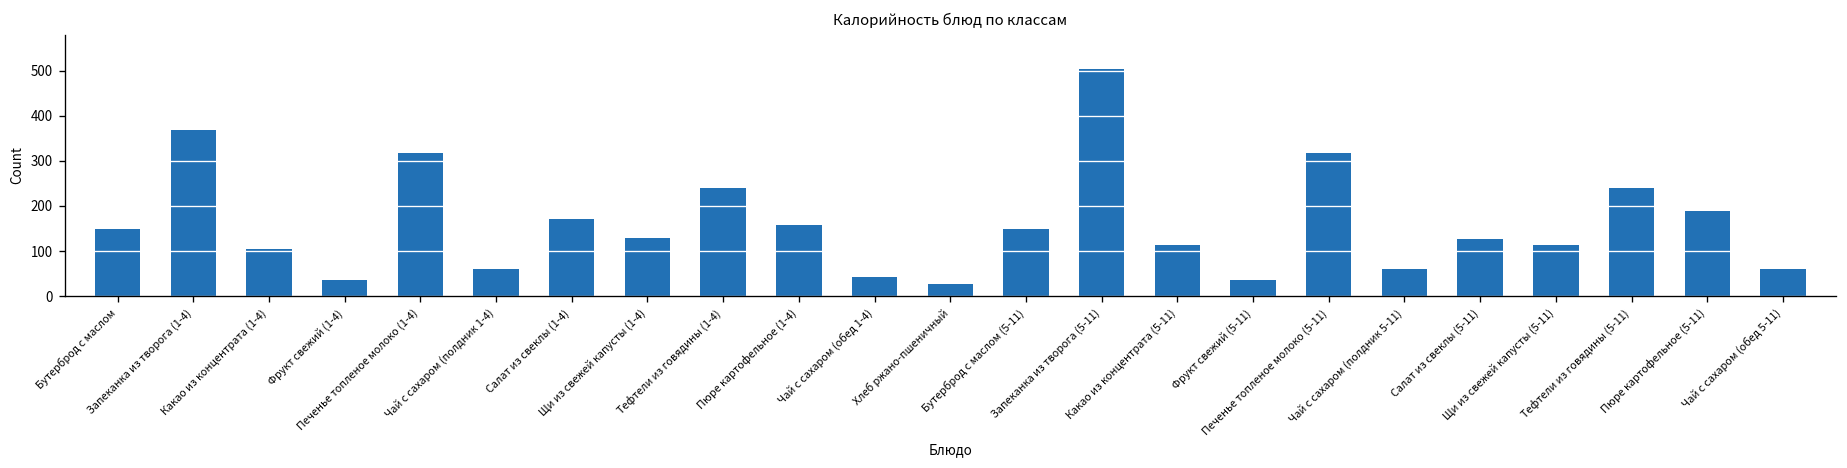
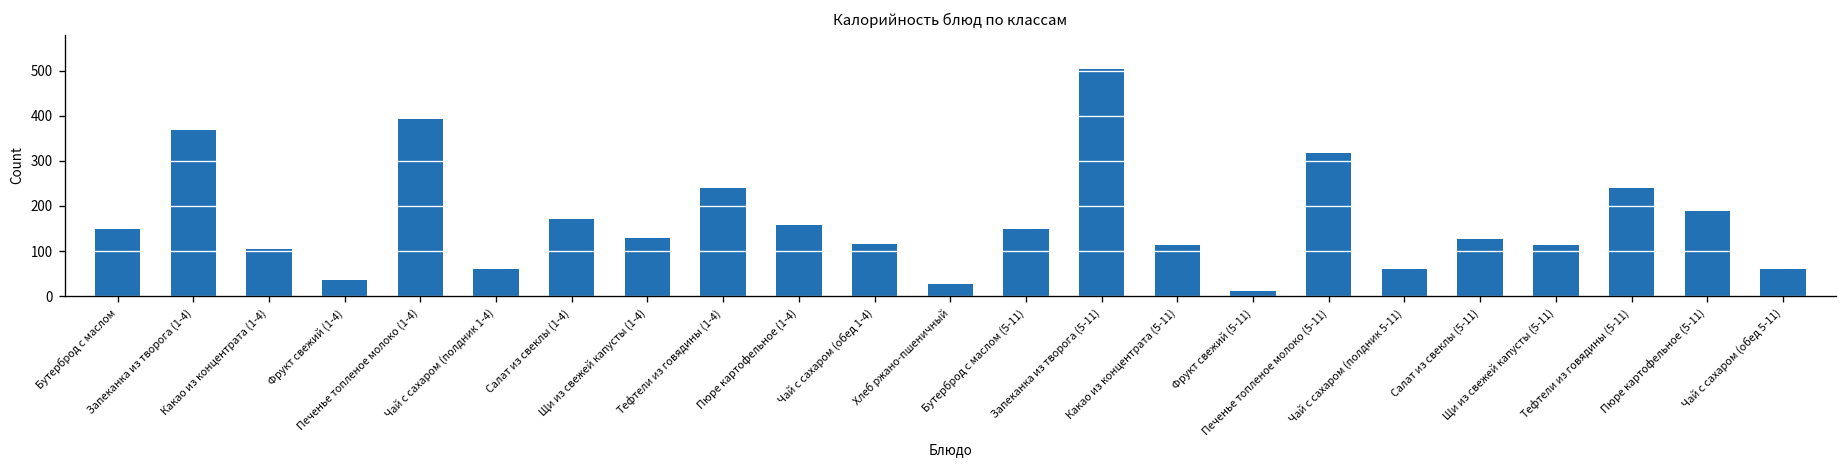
Печенье топленое молоко (1-4): 320 -> 390
Чай с сахаром (обед 1-4): 40 -> 120
Фрукт свежий (5-11): 40 -> 10
